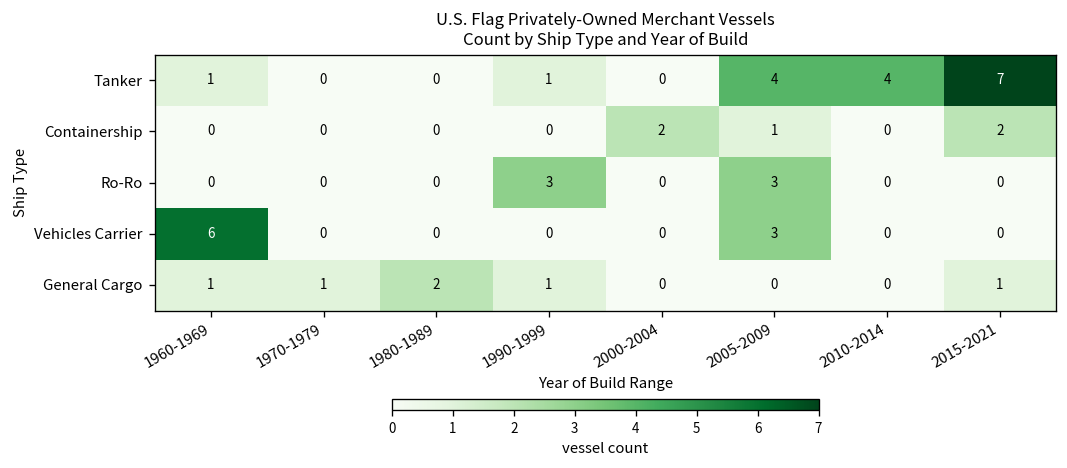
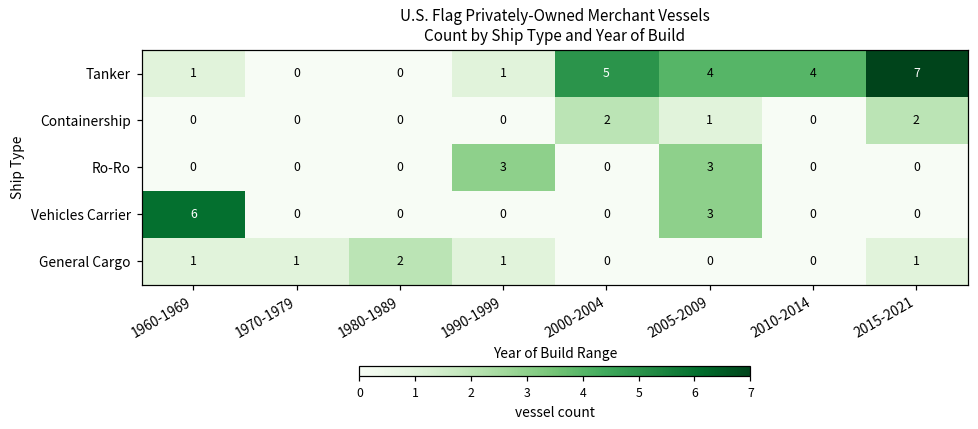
Tanker, 2000-2004: 0 -> 5
